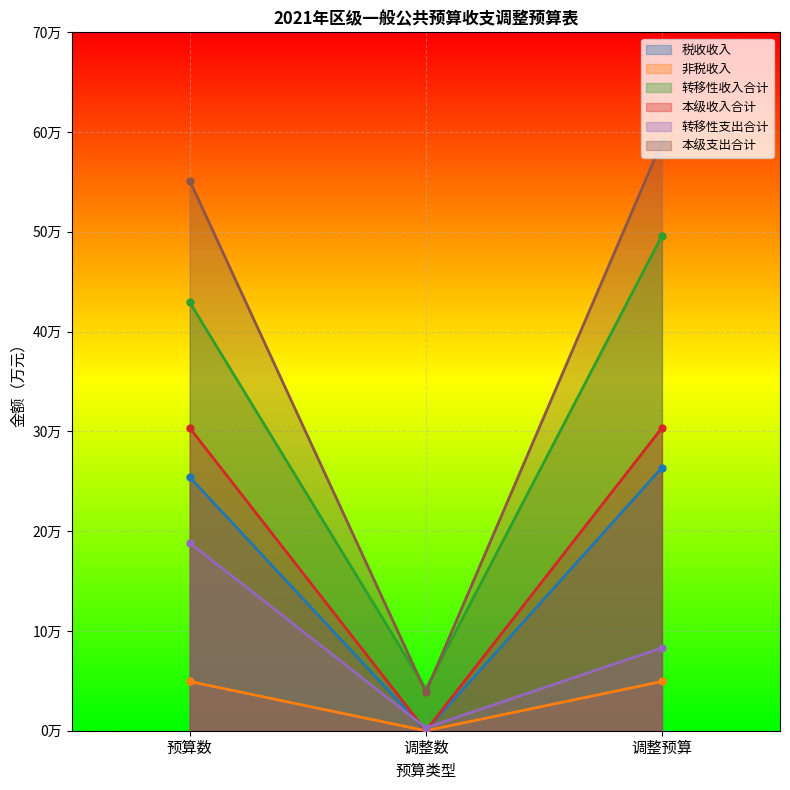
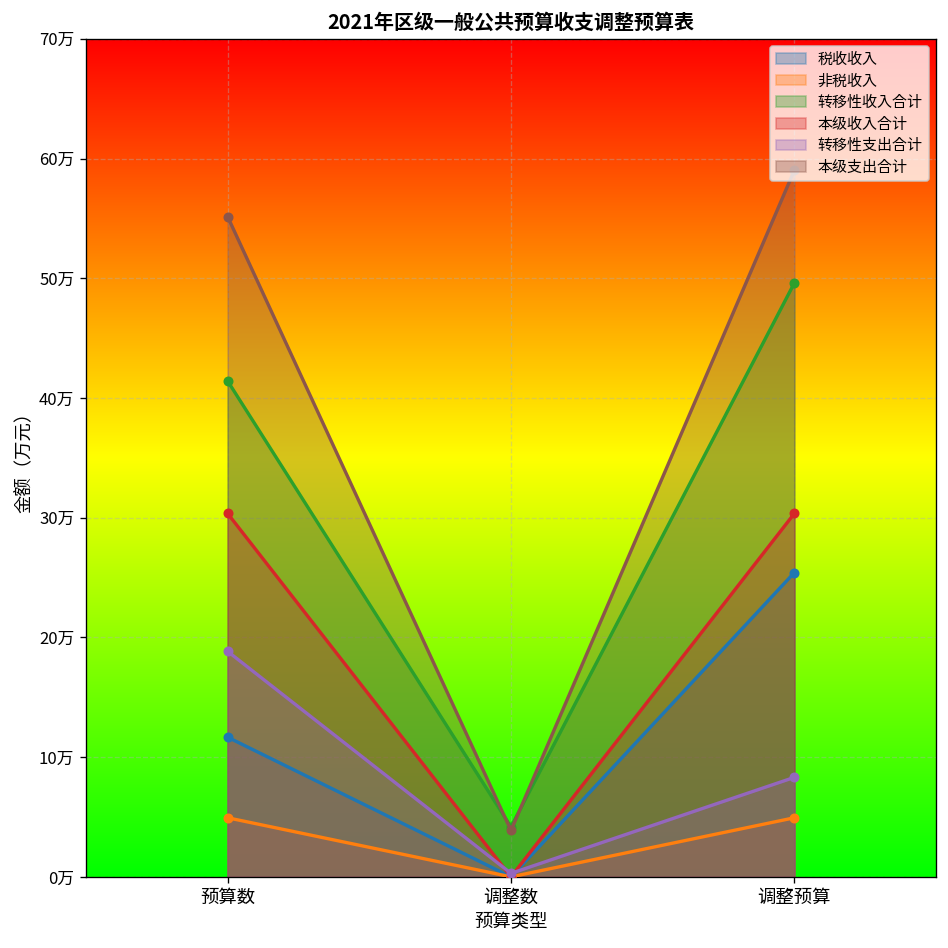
税收收入, 预算数: 25万 -> 12万
转移性收入合计, 预算数: 43万 -> 41万
税收收入, 调整预算: 26万 -> 25万
